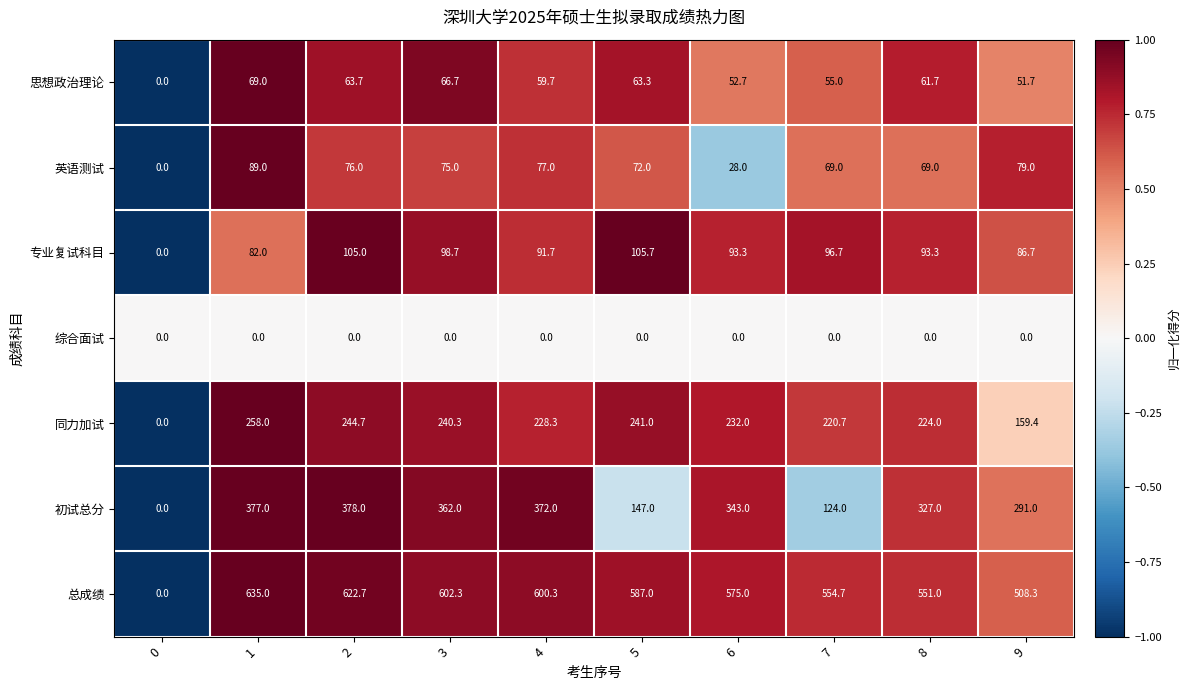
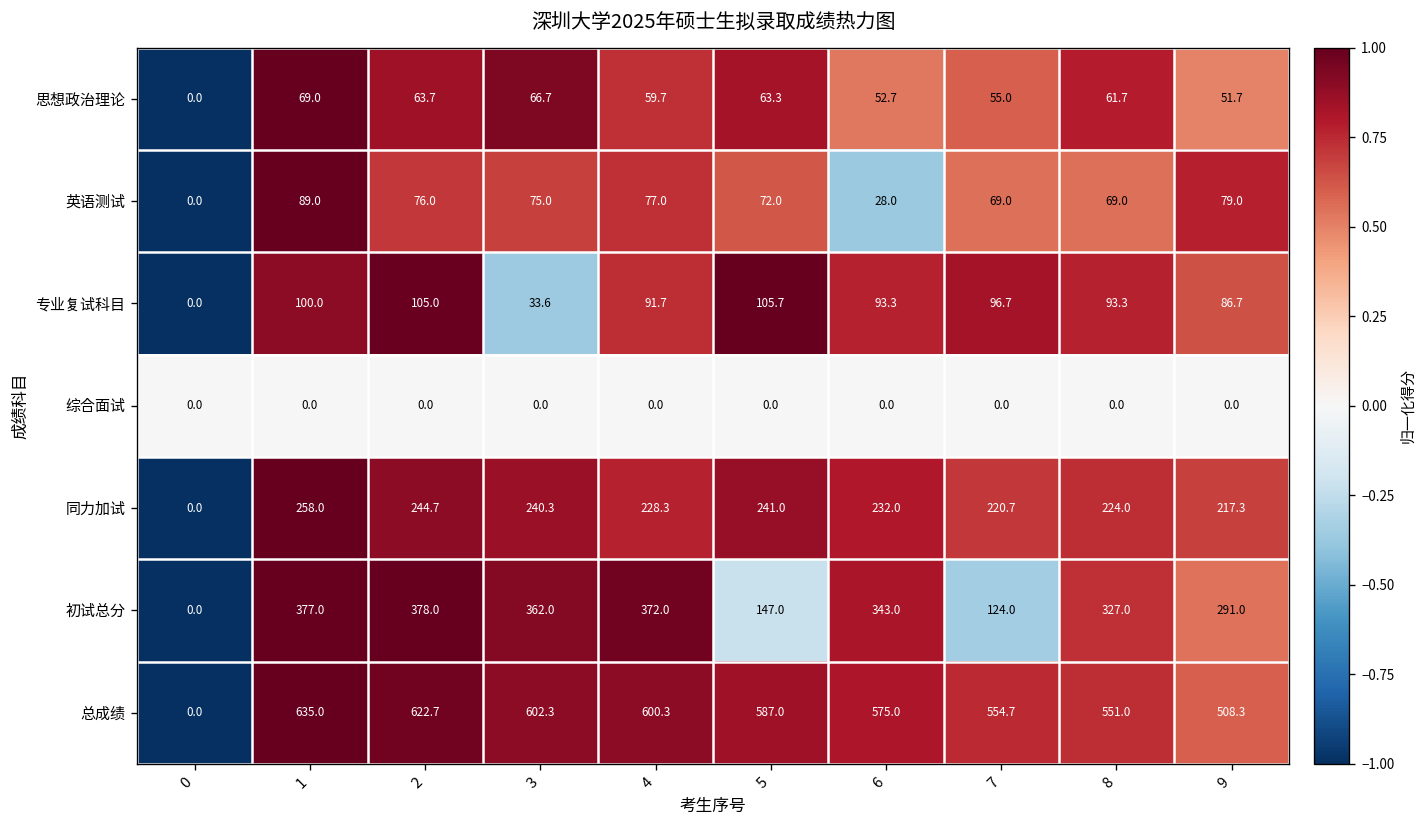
专业复试科目, 1: 82.0 -> 100.0
专业复试科目, 3: 98.7 -> 33.6
同力加试, 9: 159.4 -> 217.3
